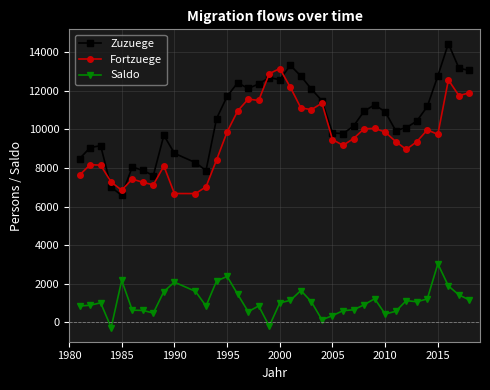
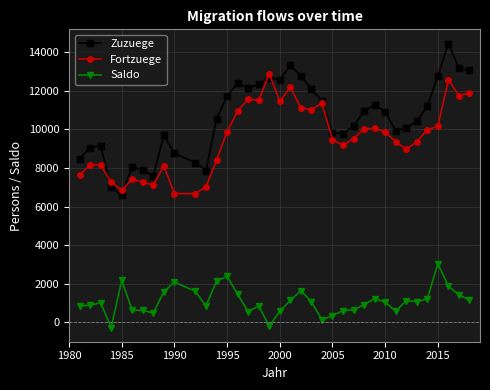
Fortzuege, 2000: 13200 -> 11500
Saldo, 2000: 1000 -> 600
Saldo, 2010: 400 -> 1000
Fortzuege, 2015: 9700 -> 10200
